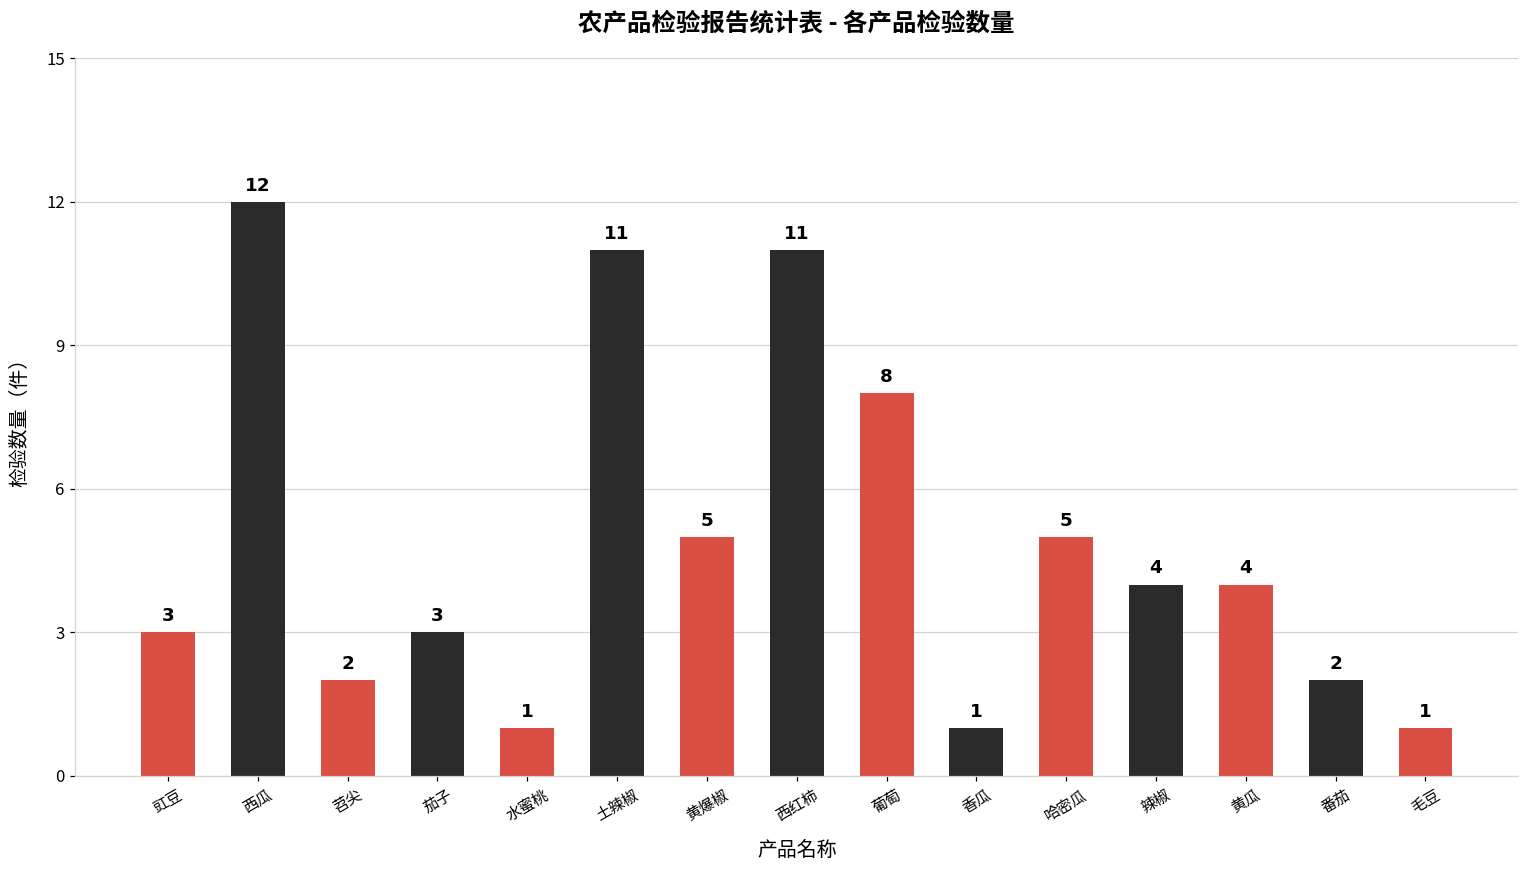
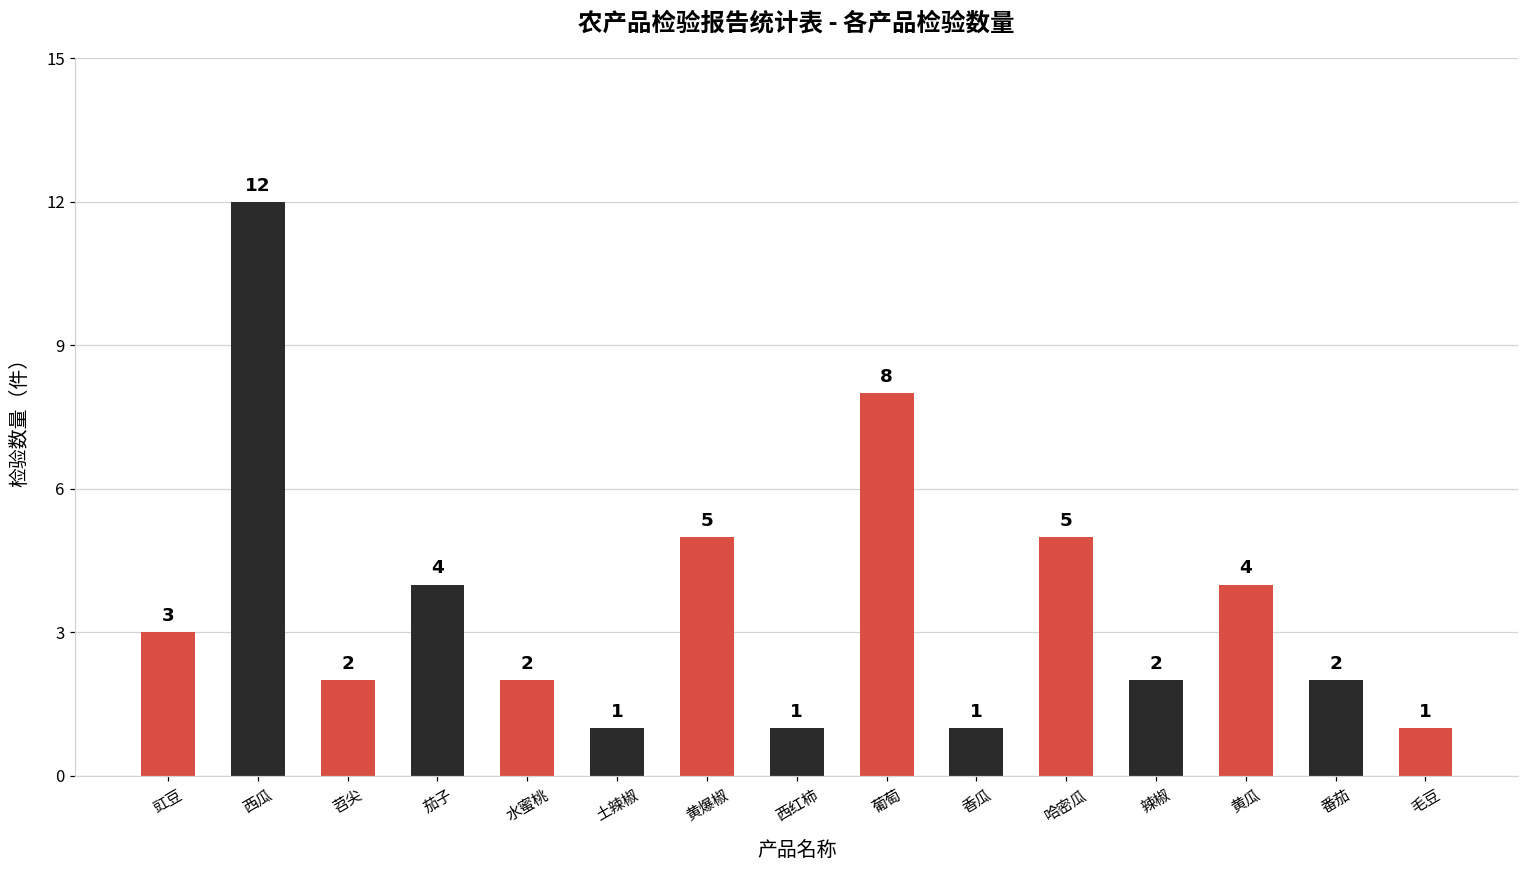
茄子: 3 -> 4
水蜜桃: 1 -> 2
土辣椒: 11 -> 1
西红柿: 11 -> 1
辣椒: 4 -> 2
